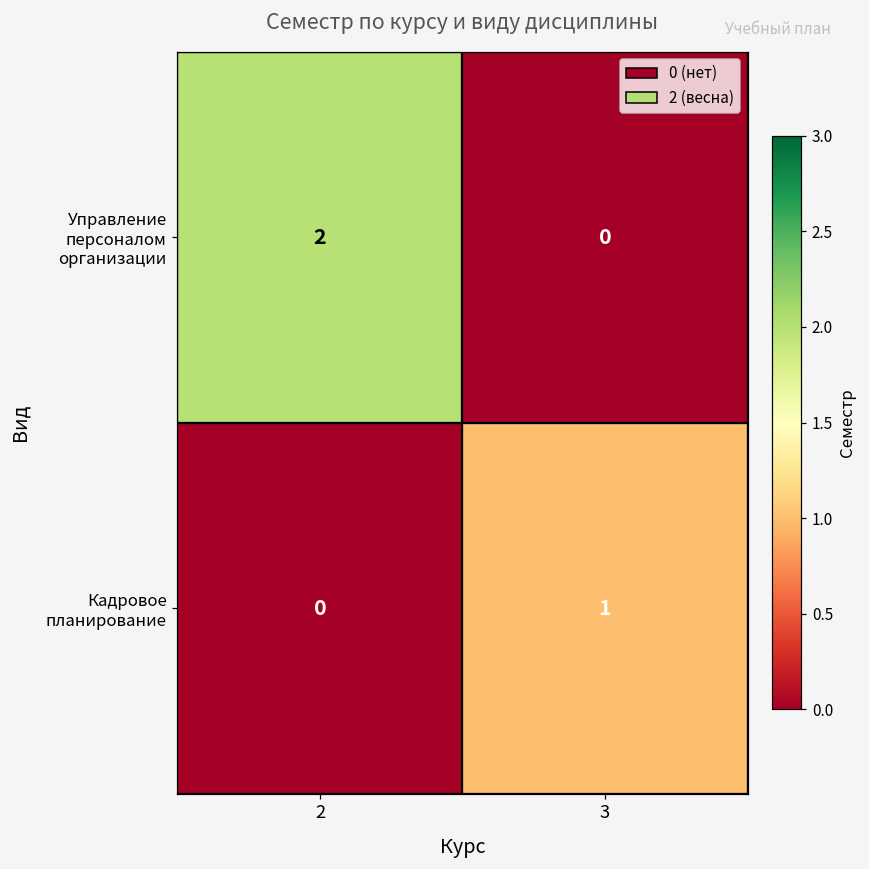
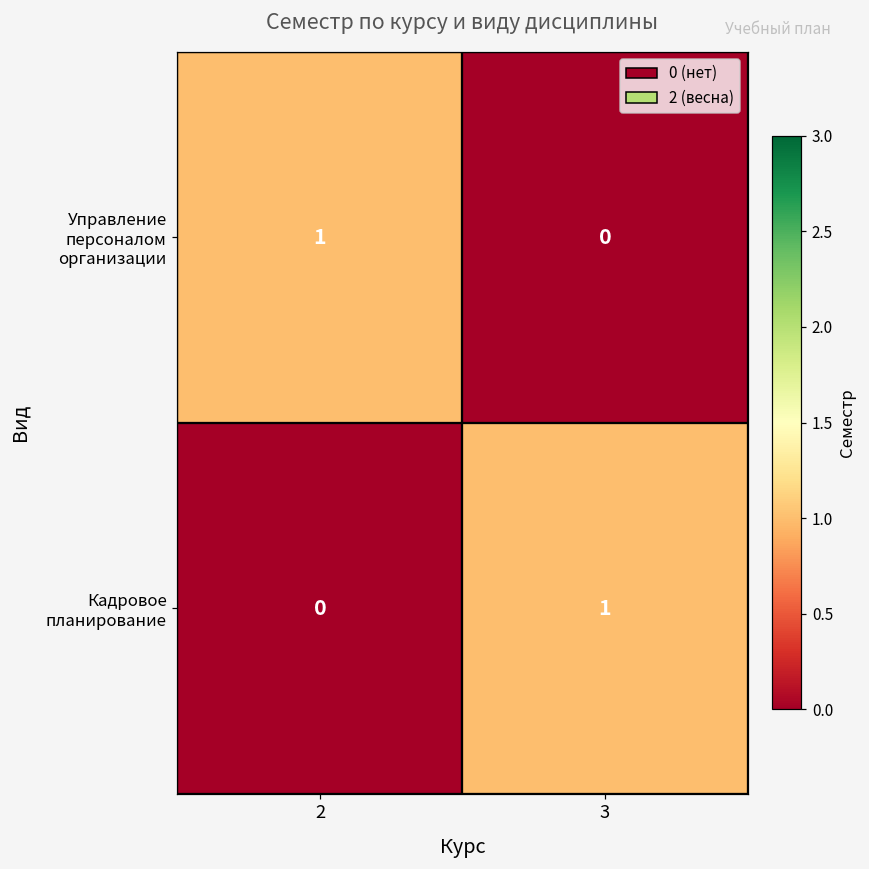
Управление персоналом организации, 2: 2 -> 1
